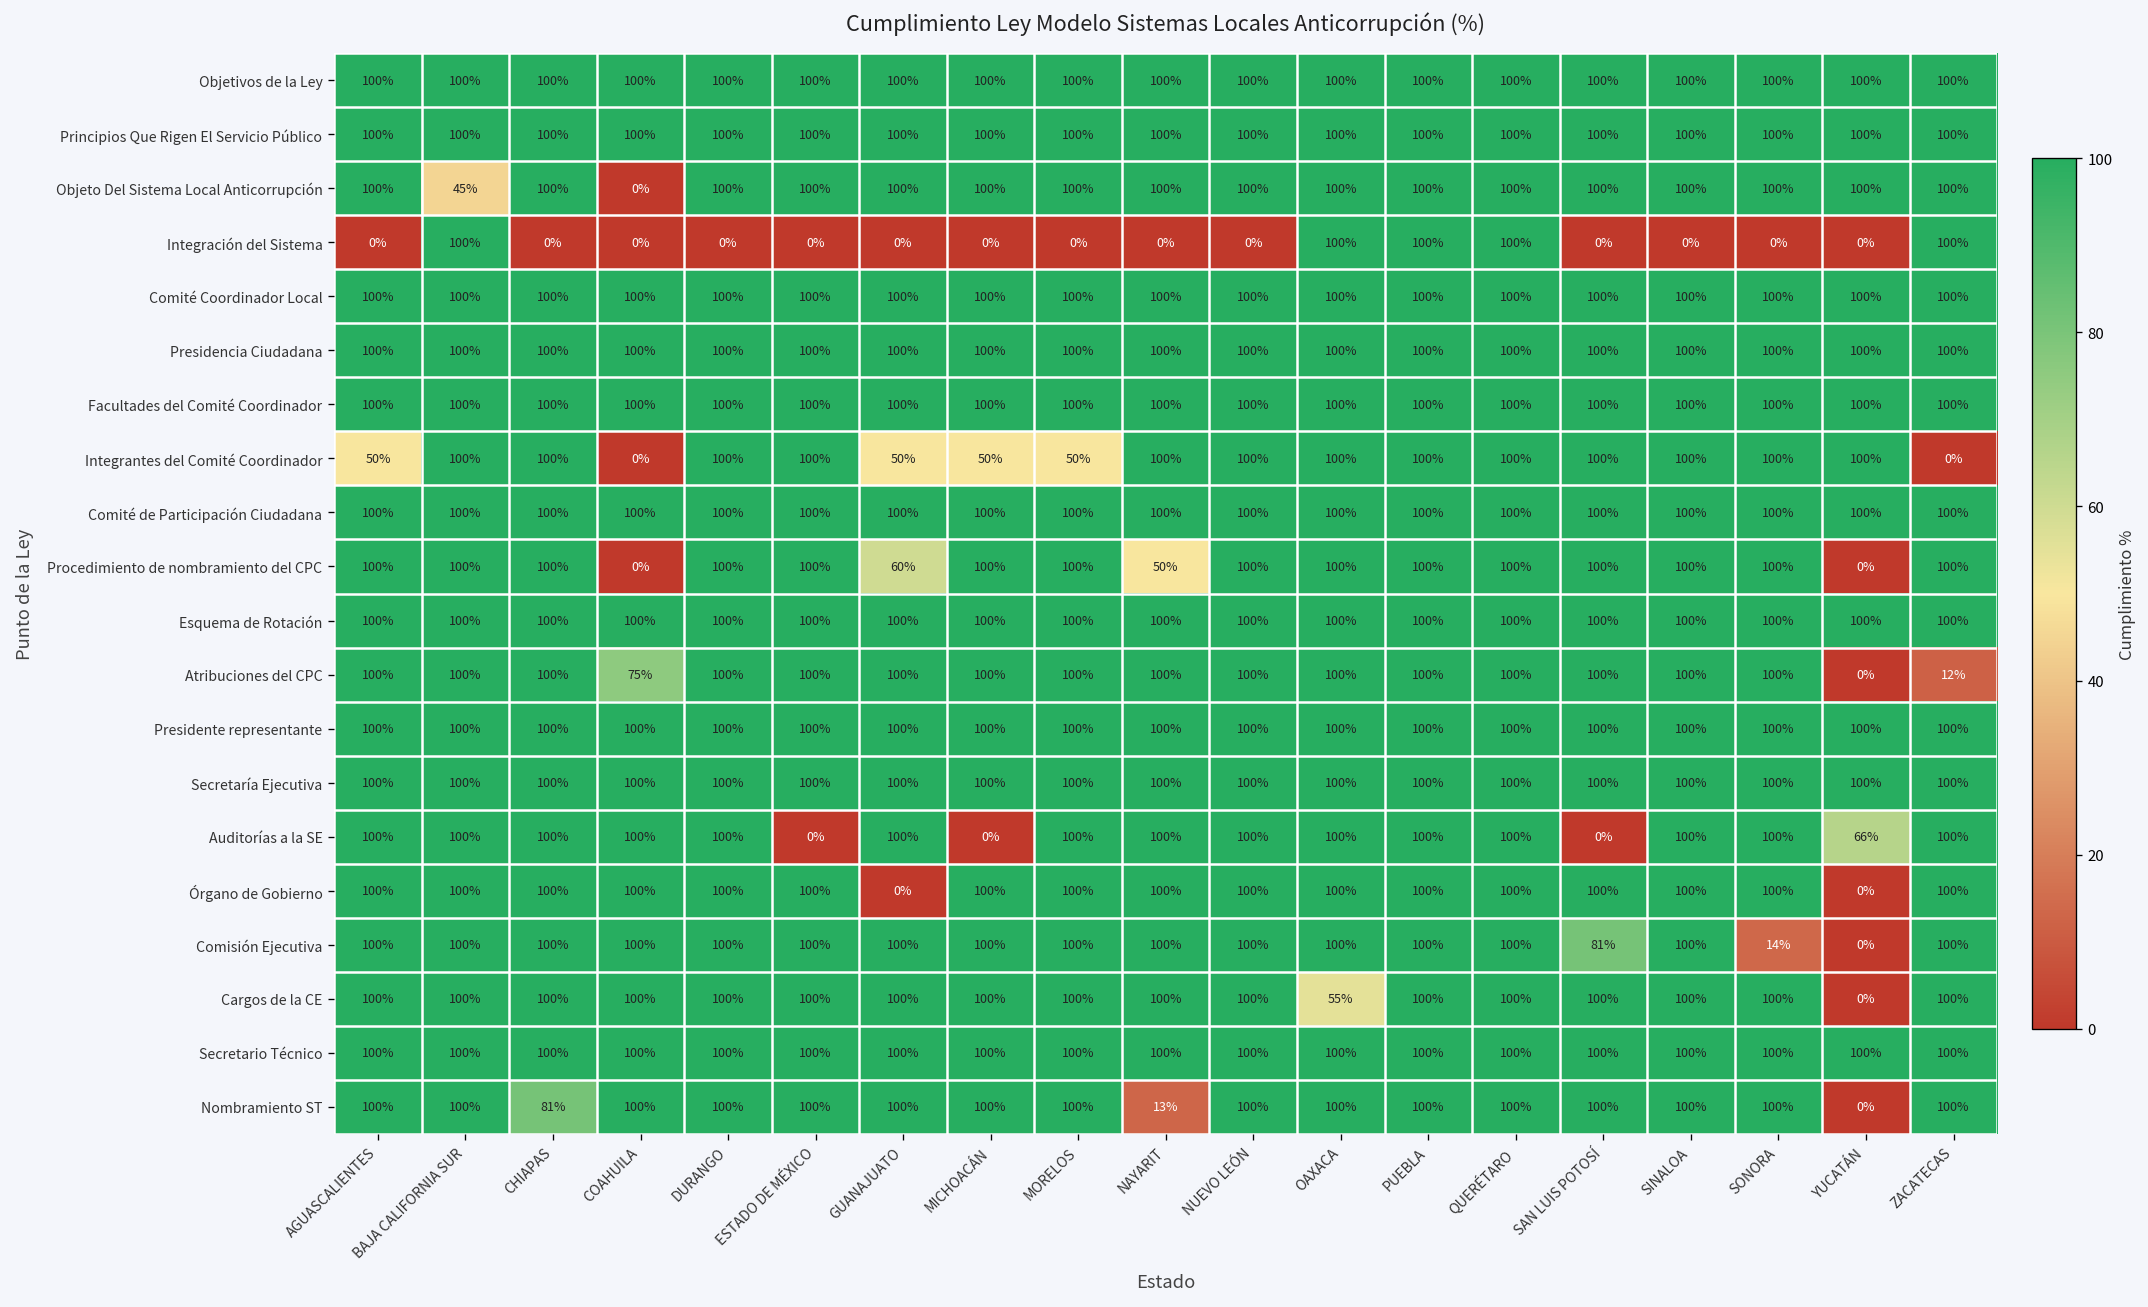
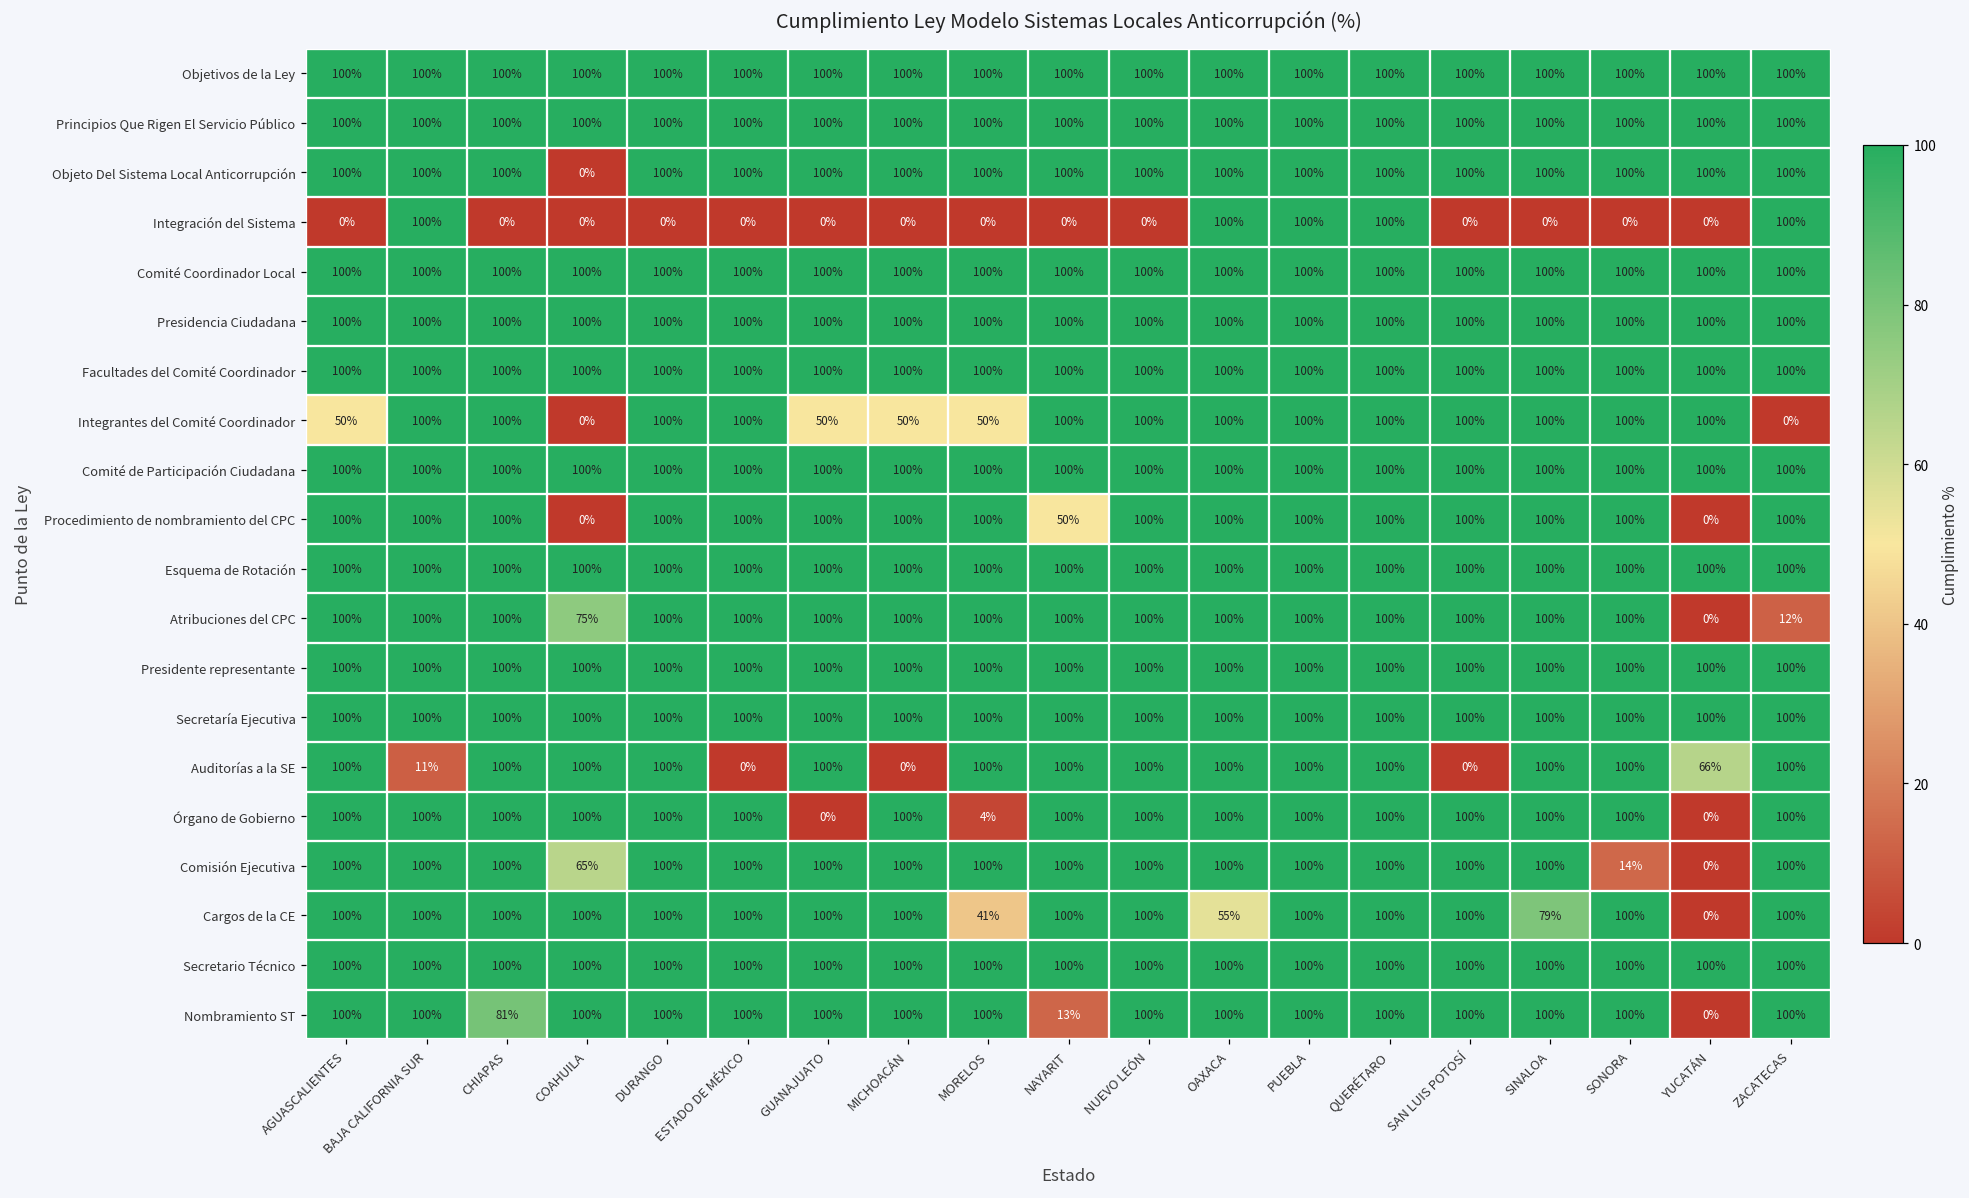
Objeto Del Sistema Local Anticorrupción, BAJA CALIFORNIA SUR: 45% -> 100%
Procedimiento de nombramiento del CPC, GUANAJUATO: 60% -> 100%
Auditorías a la SE, BAJA CALIFORNIA SUR: 100% -> 11%
Órgano de Gobierno, MORELOS: 100% -> 4%
Comisión Ejecutiva, COAHUILA: 100% -> 65%
Comisión Ejecutiva, SAN LUIS POTOSÍ: 81% -> 100%
Cargos de la CE, MORELOS: 100% -> 41%
Cargos de la CE, SINALOA: 100% -> 79%
